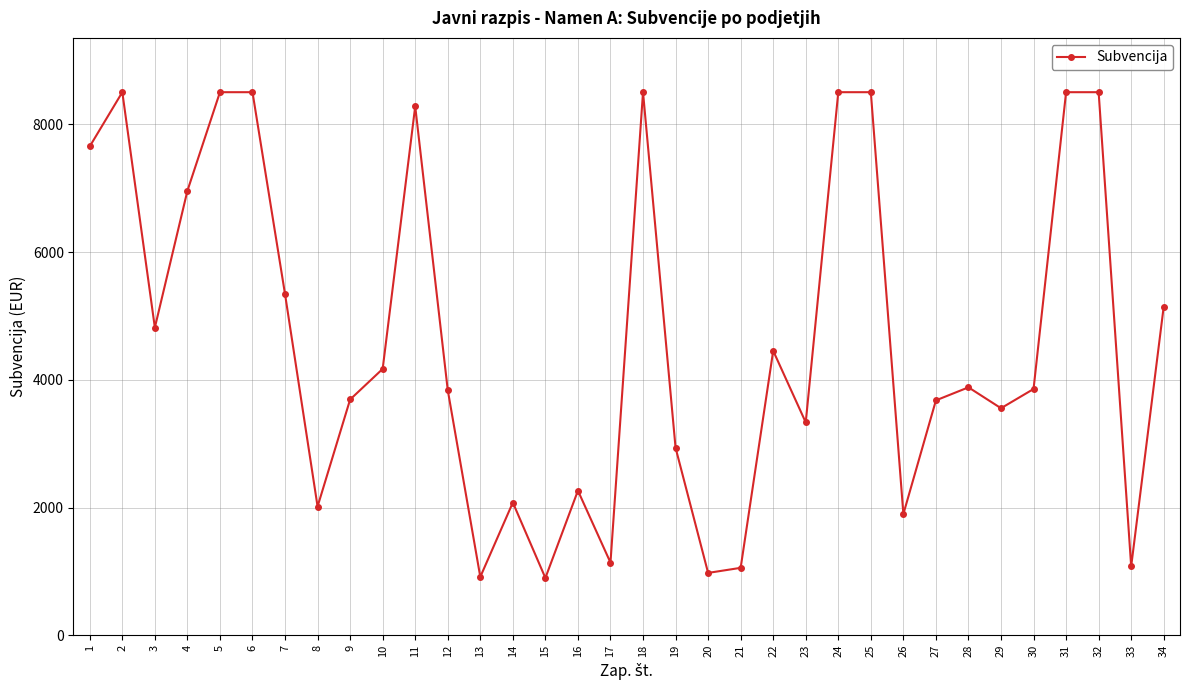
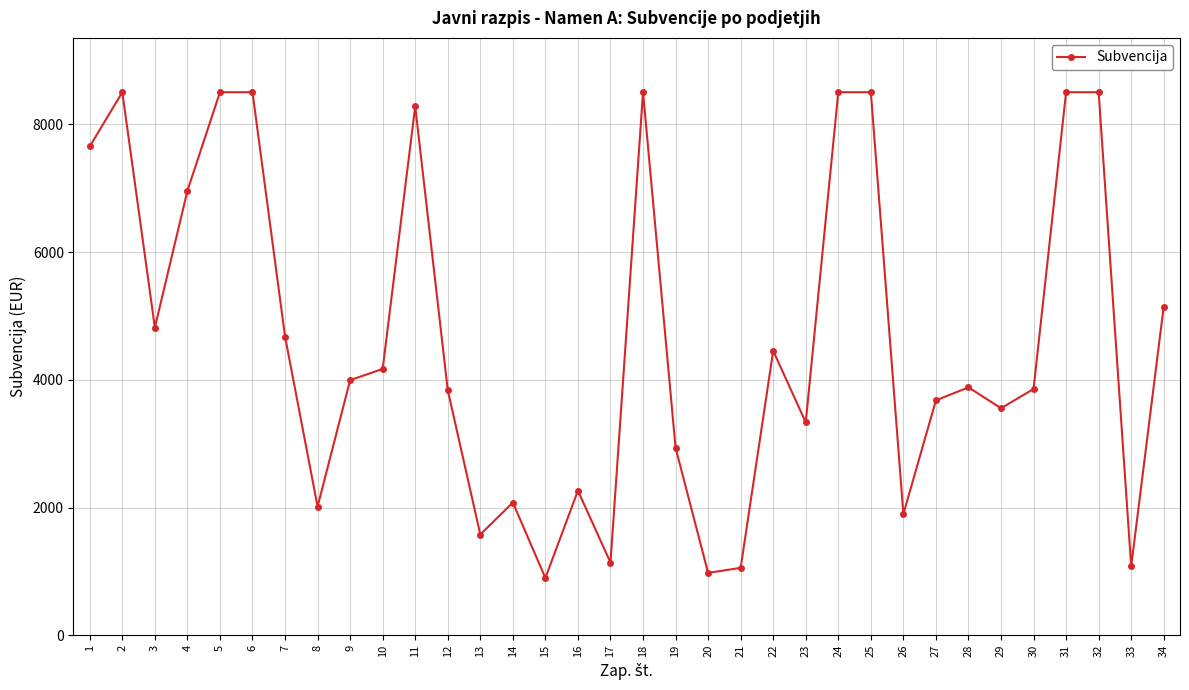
7: 5300 -> 4700
9: 3700 -> 4000
13: 900 -> 1600
